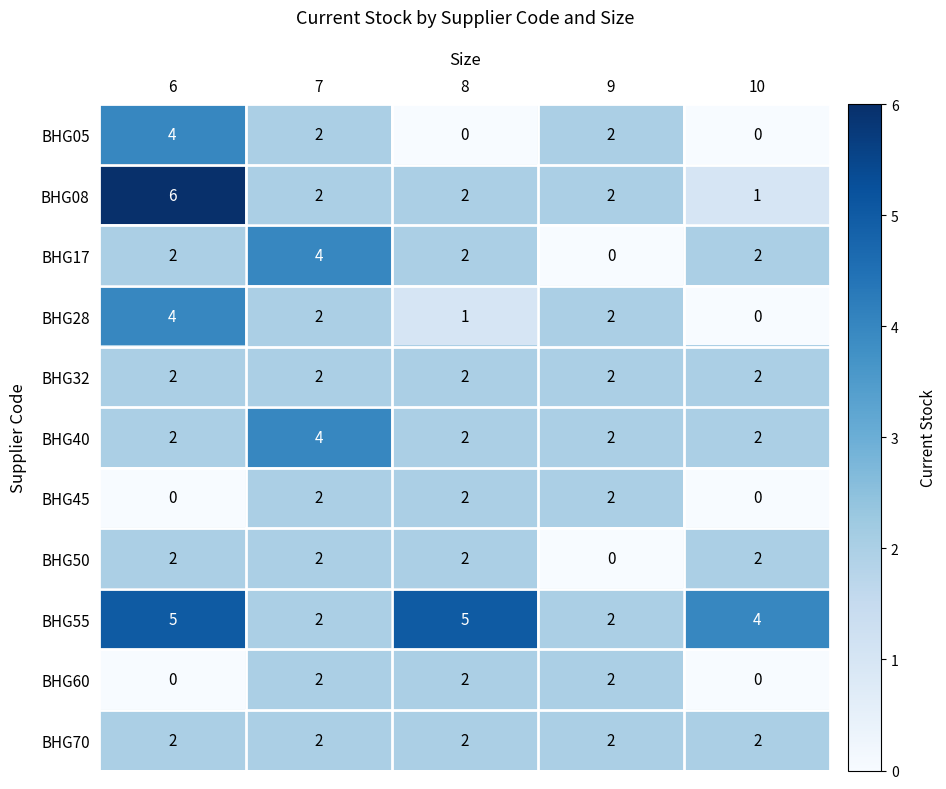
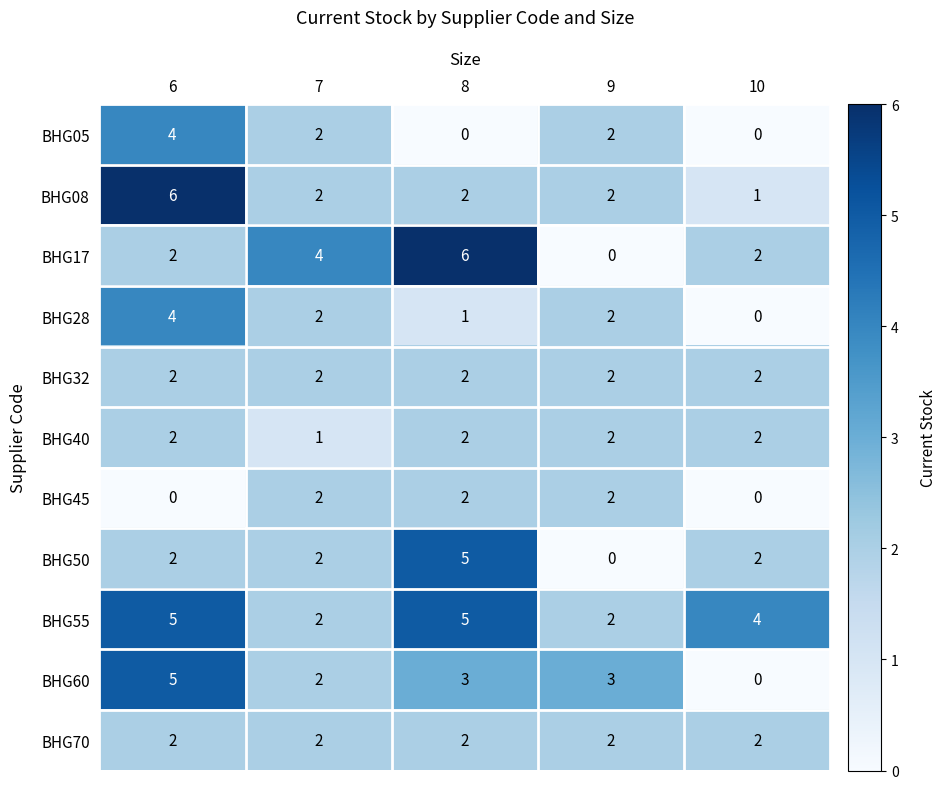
BHG17, 8: 2 -> 6
BHG40, 7: 4 -> 1
BHG50, 8: 2 -> 5
BHG60, 6: 0 -> 5
BHG60, 8: 2 -> 3
BHG60, 9: 2 -> 3
